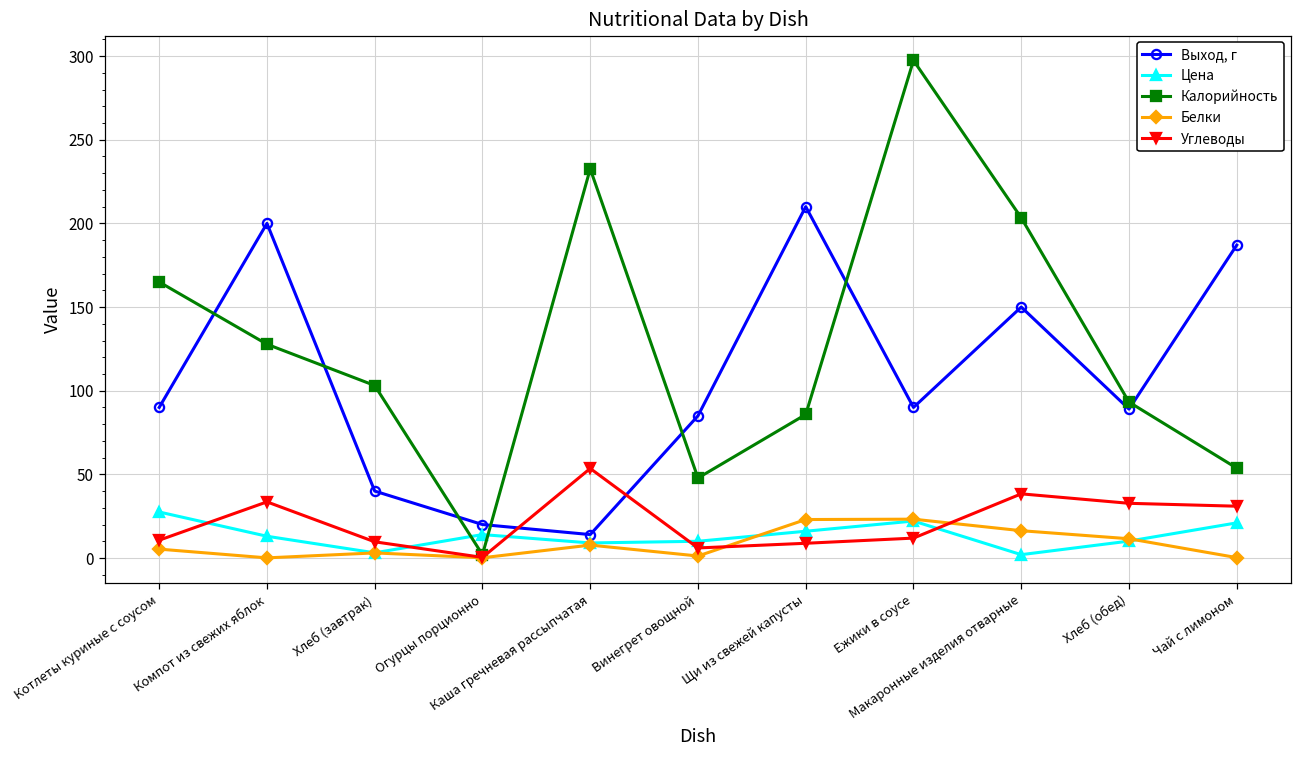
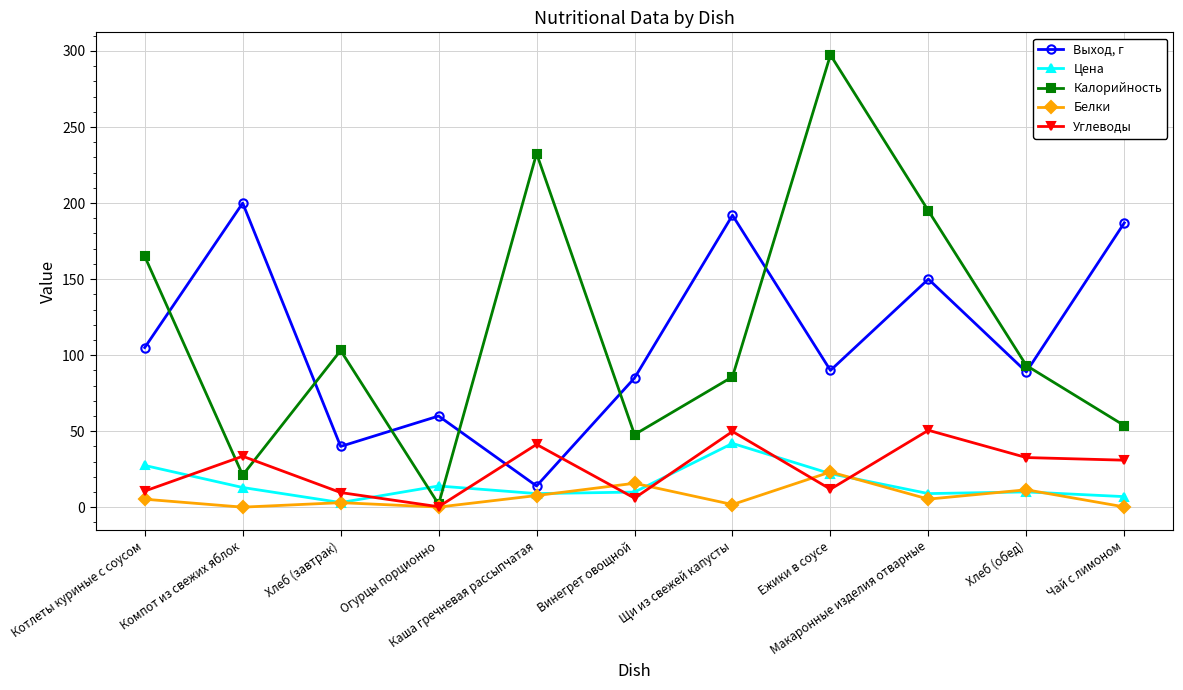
Выход, г, Котлеты куриные с соусом: 90 -> 105
Калорийность, Компот из свежих яблок: 128 -> 21
Выход, г, Огурцы порционно: 20 -> 60
Углеводы, Каша гречневая рассыпчатая: 54 -> 41
Белки, Винегрет овощной: 1 -> 16
Выход, г, Щи из свежей капусты: 210 -> 192
Цена, Щи из свежей капусты: 16 -> 42
Белки, Щи из свежей капусты: 23 -> 2
Углеводы, Щи из свежей капусты: 9 -> 50
Цена, Макаронные изделия отварные: 2 -> 9
Калорийность, Макаронные изделия отварные: 203 -> 195
Белки, Макаронные изделия отварные: 16 -> 5
Углеводы, Макаронные изделия отварные: 38 -> 51
Цена, Чай с лимоном: 21 -> 7
